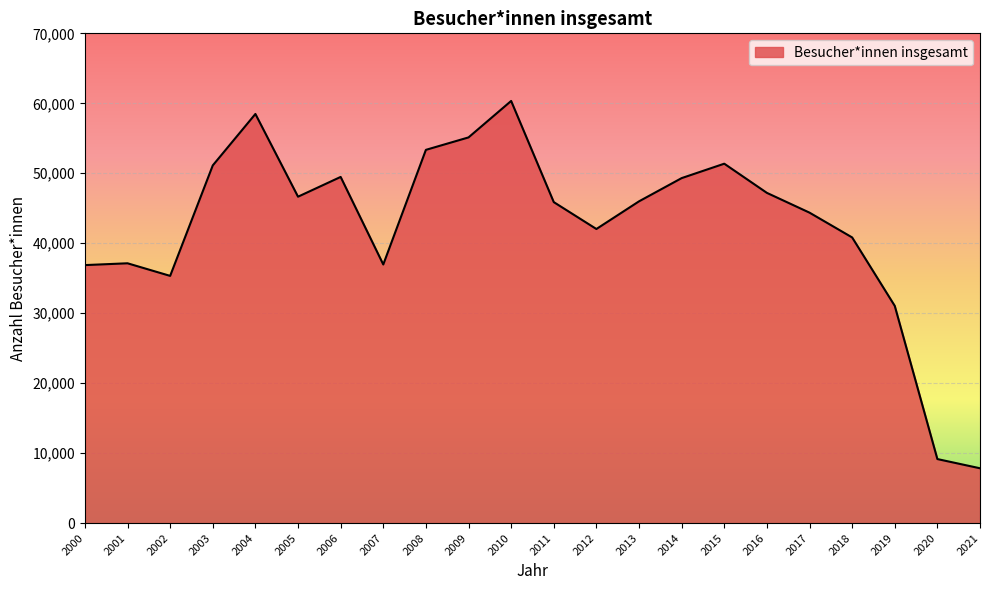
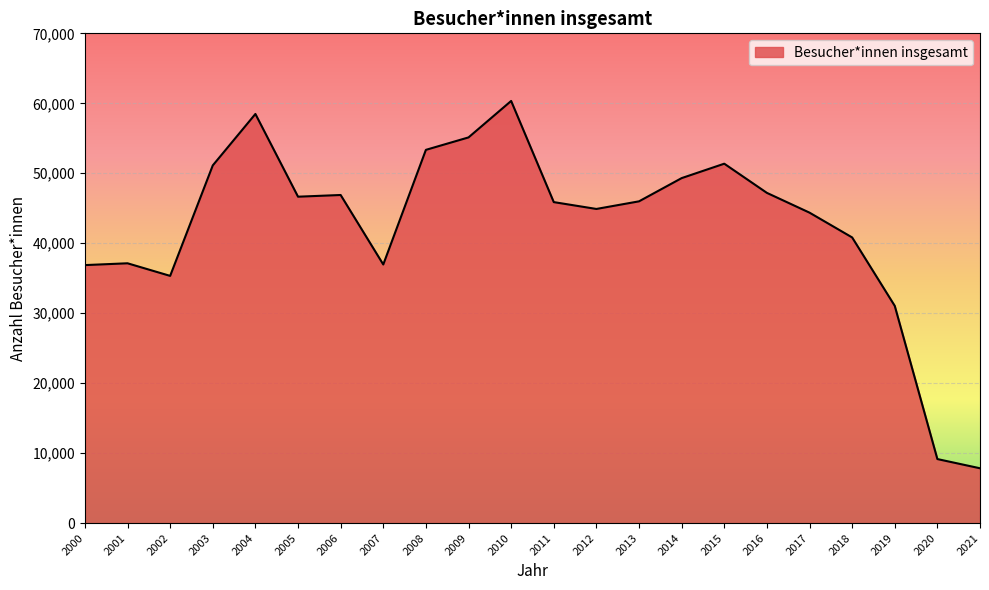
2006: 49,000 -> 47,000
2012: 42,000 -> 45,000
